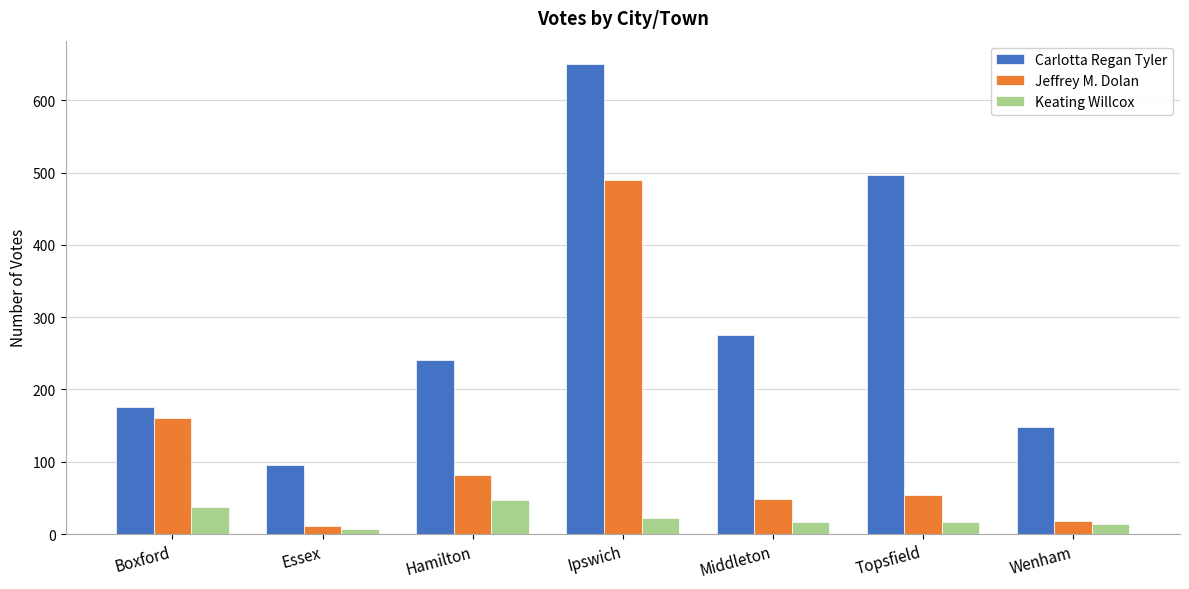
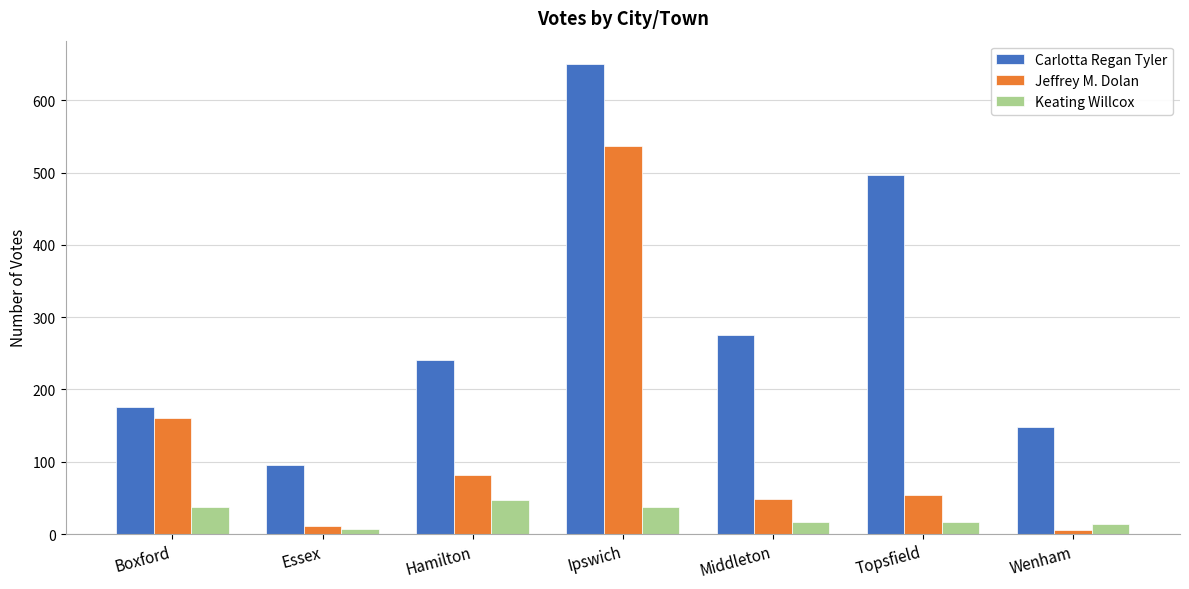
Jeffrey M. Dolan, Ipswich: 490 -> 540
Keating Willcox, Ipswich: 20 -> 40
Jeffrey M. Dolan, Wenham: 20 -> 10
